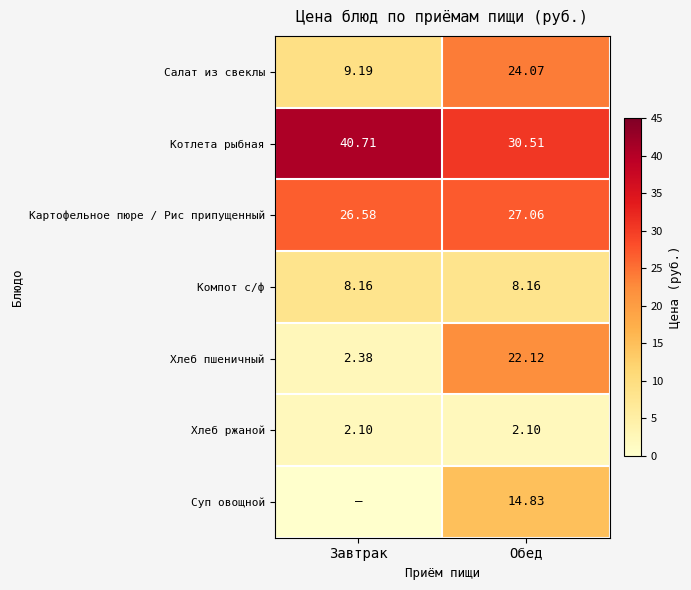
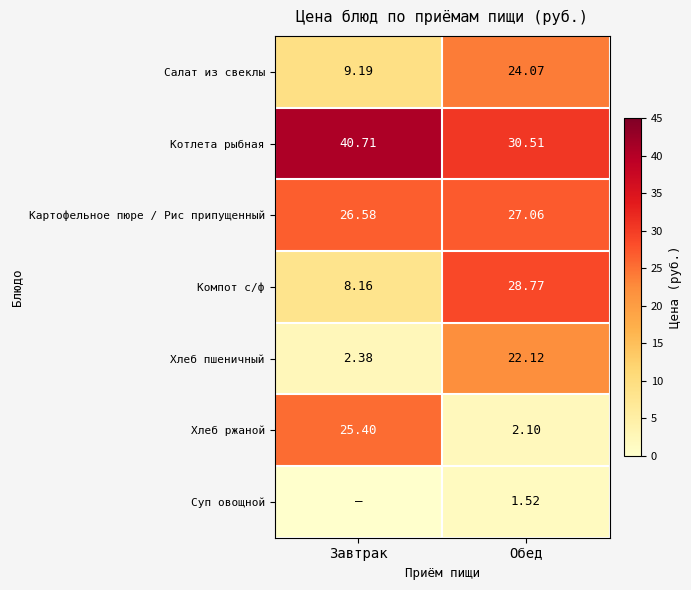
Компот с/ф, Обед: 8.16 -> 28.77
Хлеб ржаной, Завтрак: 2.10 -> 25.40
Суп овощной, Обед: 14.83 -> 1.52
